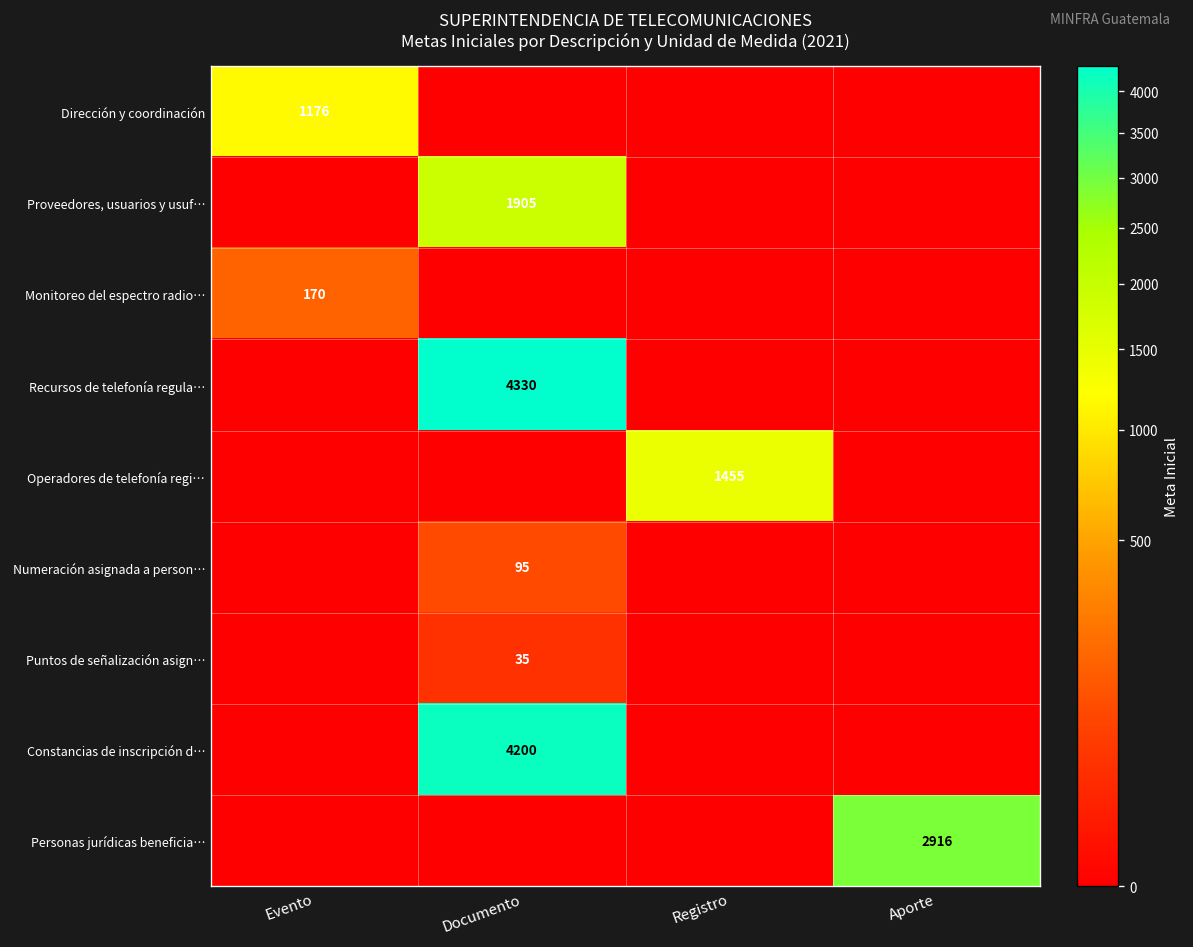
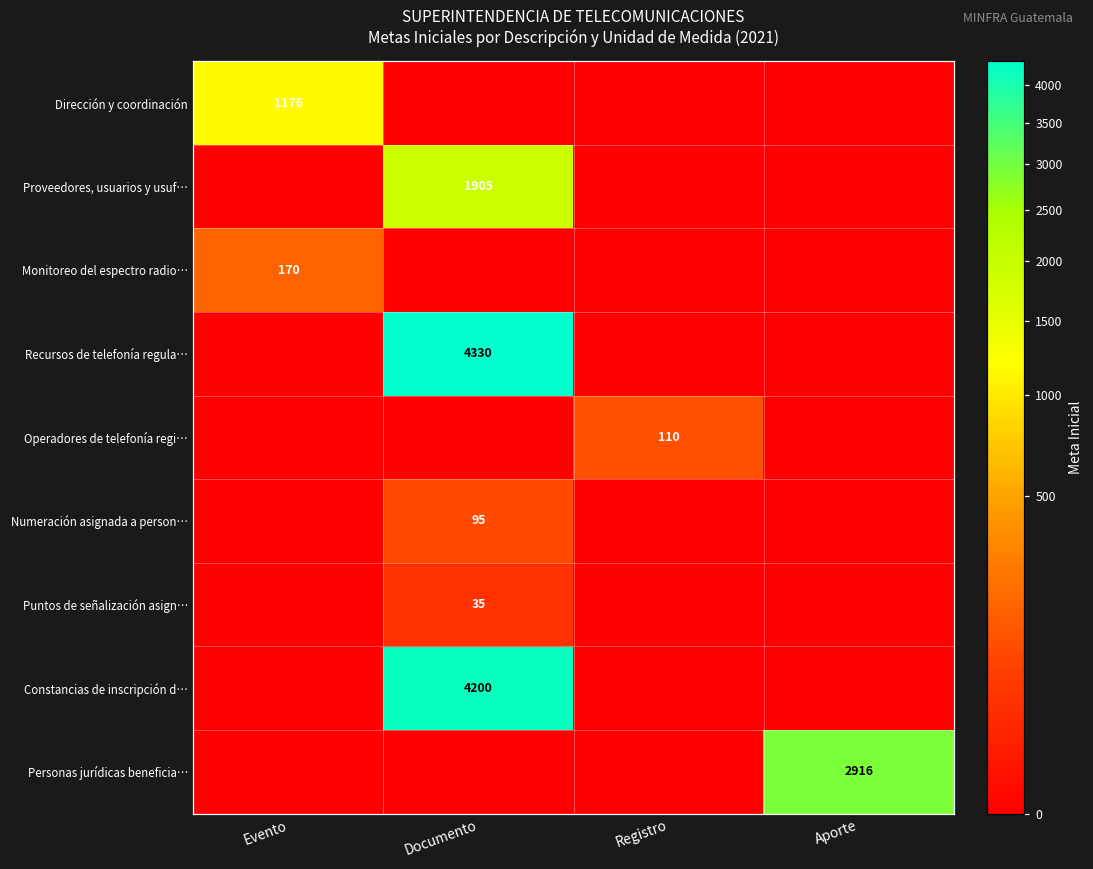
Operadores de telefonía regi…, Registro: 1455 -> 110
